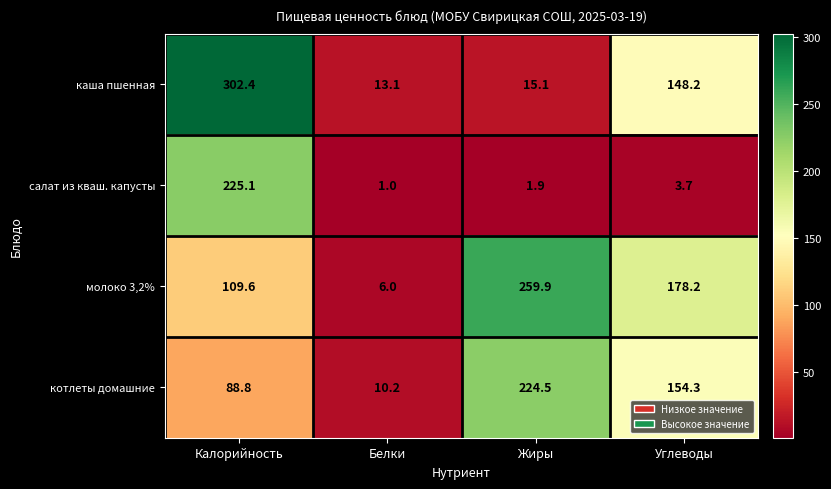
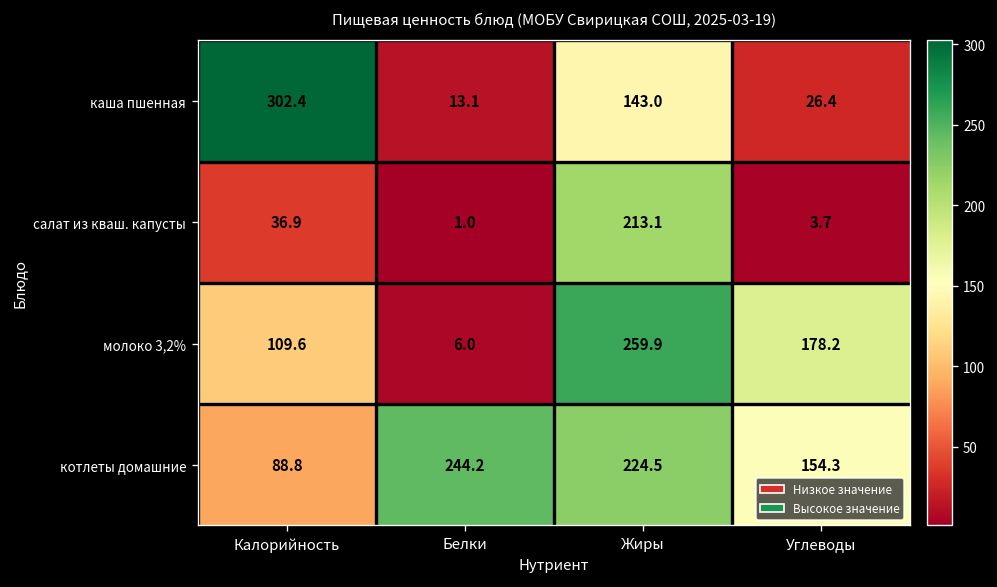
каша пшенная, Жиры: 15.1 -> 143.0
каша пшенная, Углеводы: 148.2 -> 26.4
салат из кваш. капусты, Калорийность: 225.1 -> 36.9
салат из кваш. капусты, Жиры: 1.9 -> 213.1
котлеты домашние, Белки: 10.2 -> 244.2
